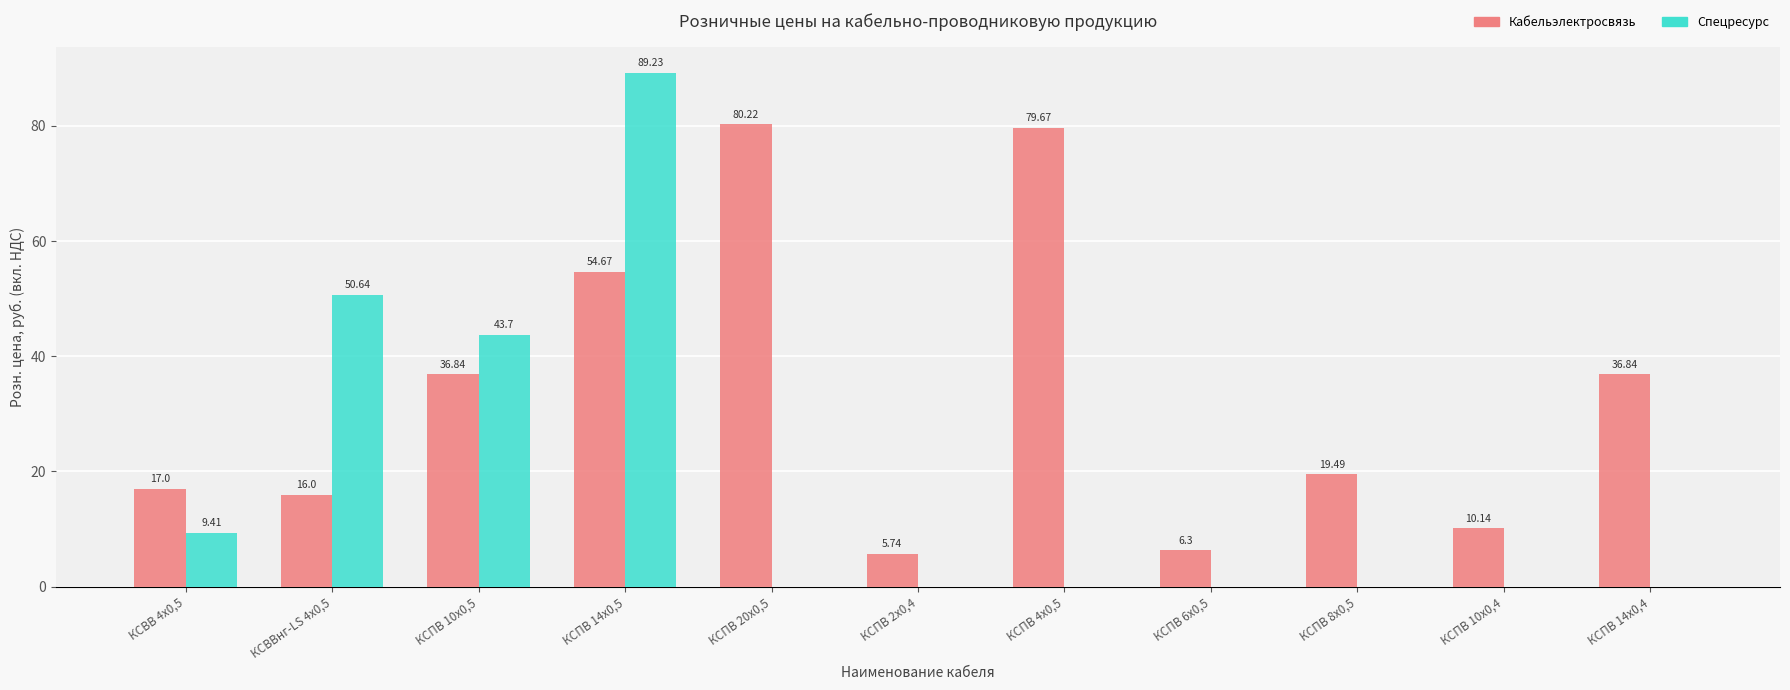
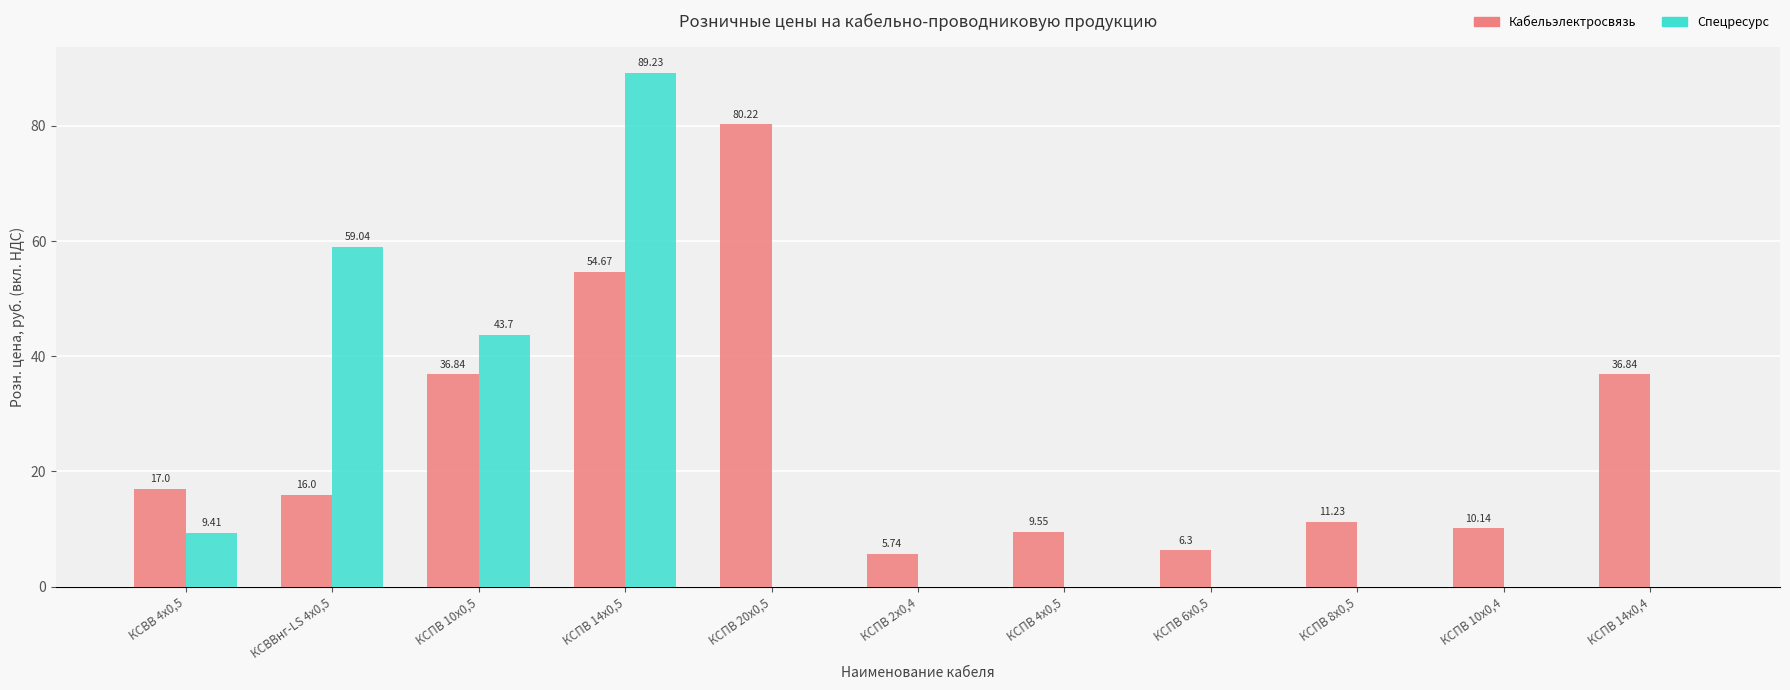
Спецресурс, КСВВнг-LS 4х0,5: 50.64 -> 59.04
Кабельэлектросвязь, КСПВ 4х0,5: 79.67 -> 9.55
Кабельэлектросвязь, КСПВ 8х0,5: 19.49 -> 11.23
